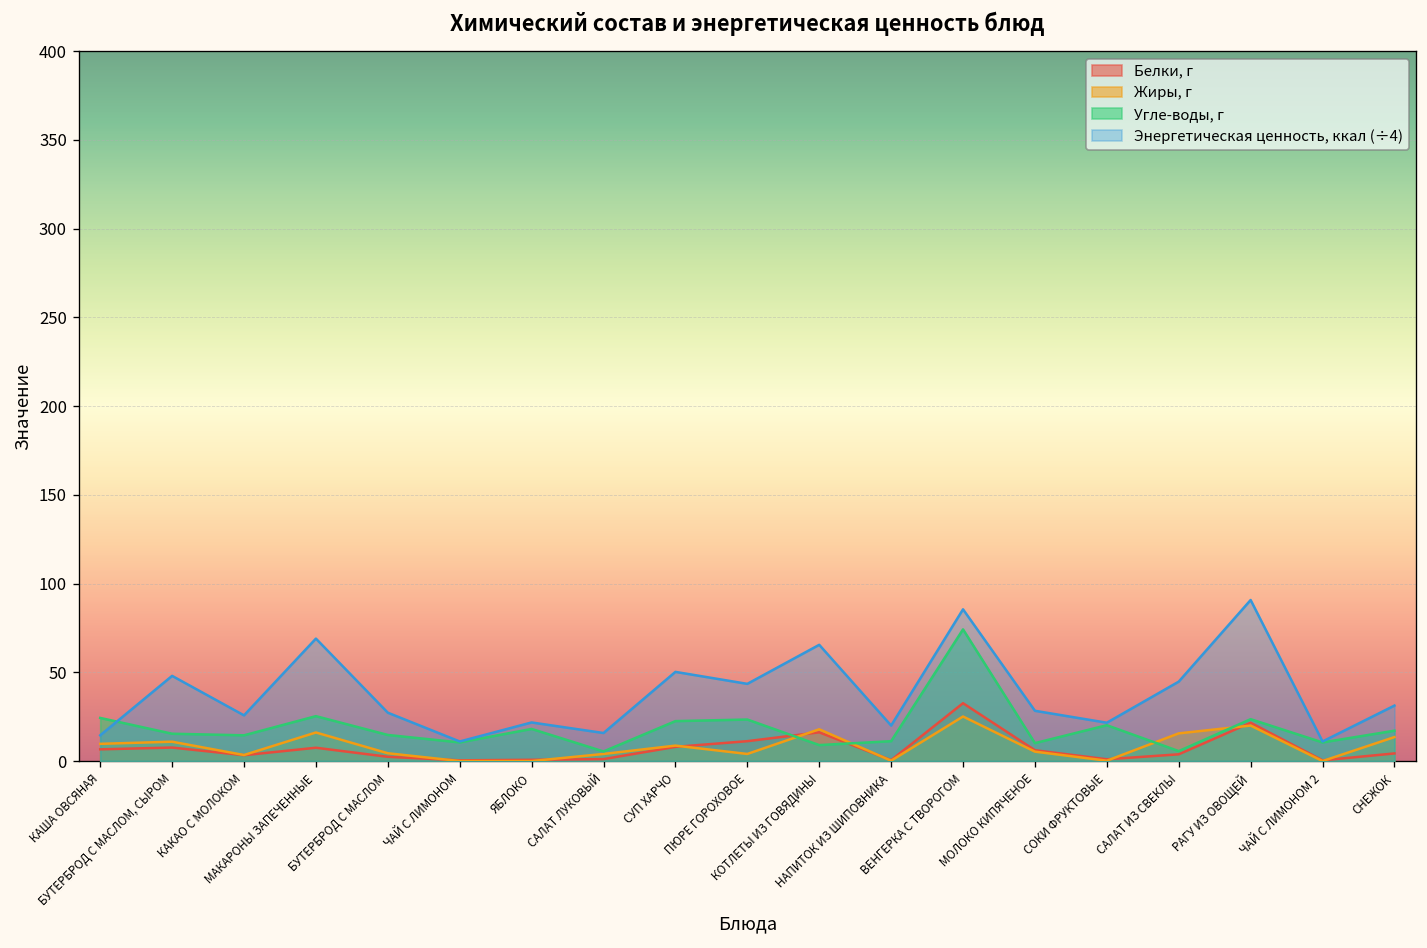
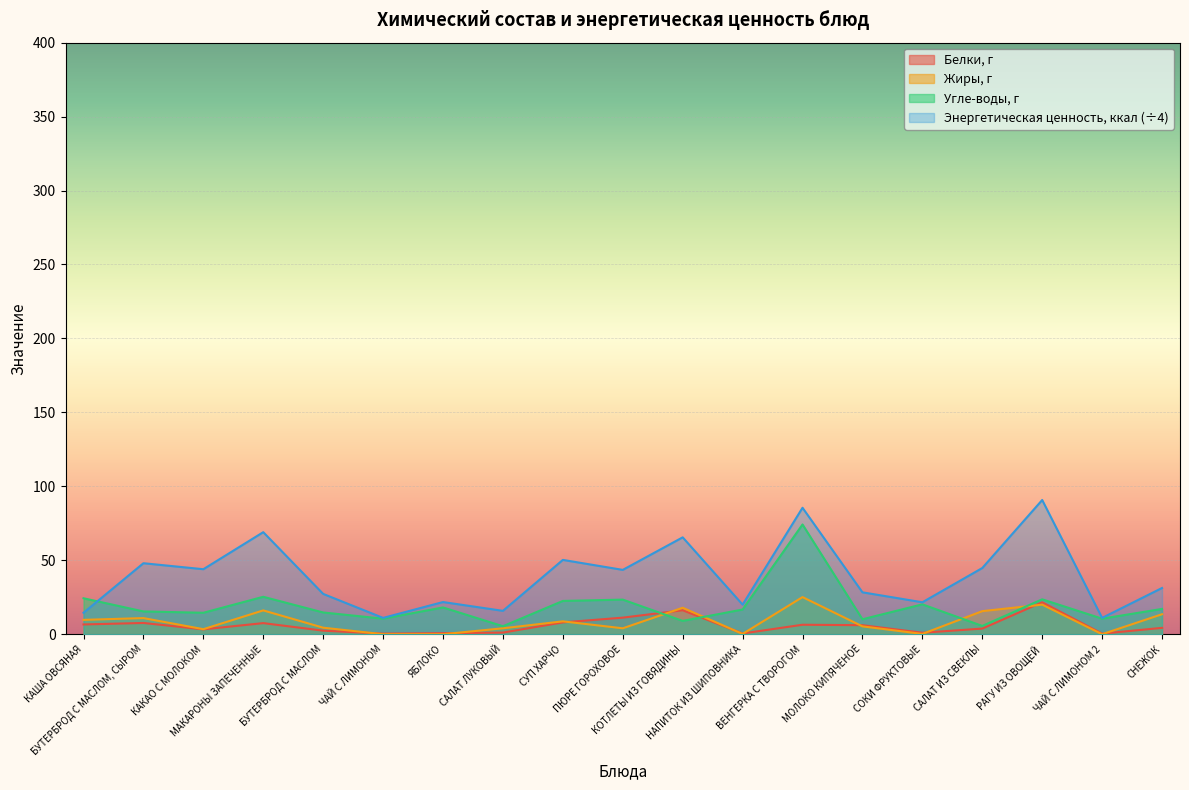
Энергетическая ценность, ккал (÷4), КАКАО С МОЛОКОМ: 26 -> 44
Угле-воды, г, НАПИТОК ИЗ ШИПОВНИКА: 11 -> 17
Белки, г, ВЕНГЕРКА С ТВОРОГОМ: 33 -> 6
